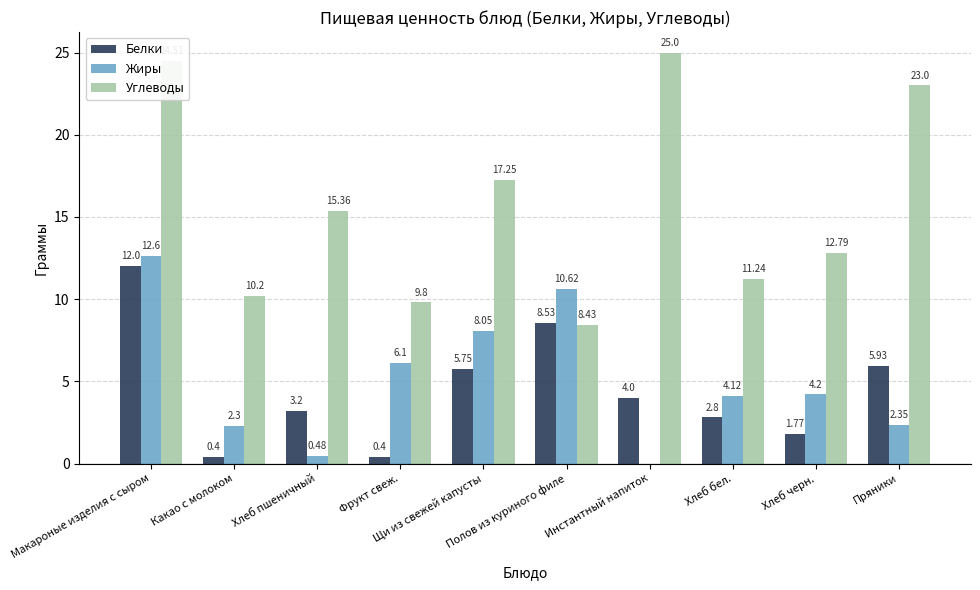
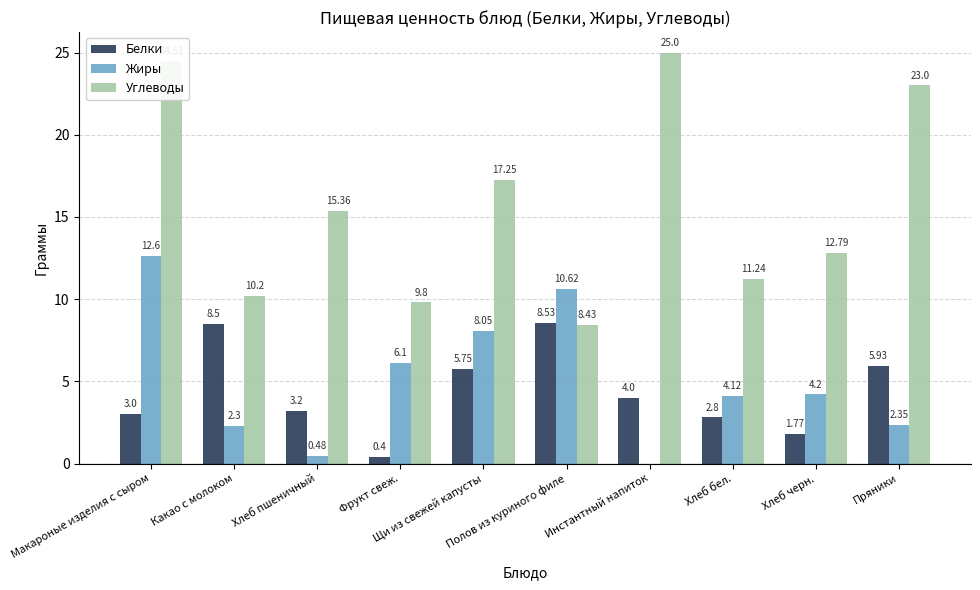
Белки, Макароные изделия с сыром: 12.0 -> 3.0
Белки, Какао с молоком: 0.4 -> 8.5
